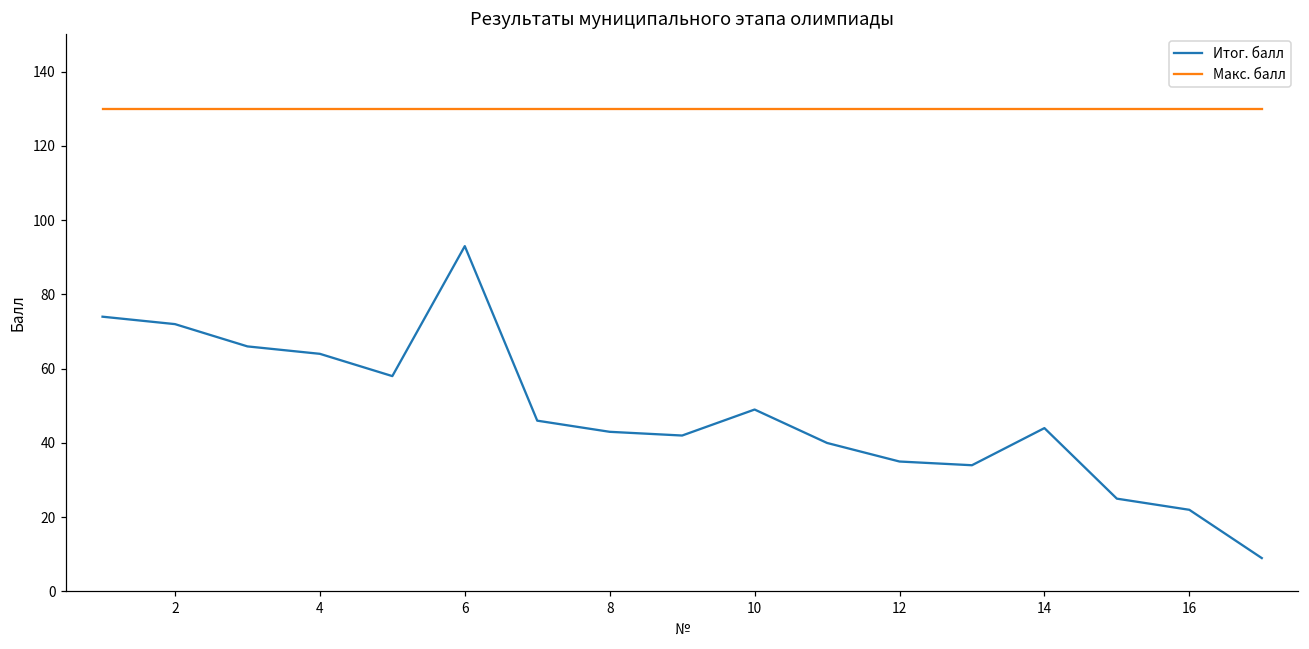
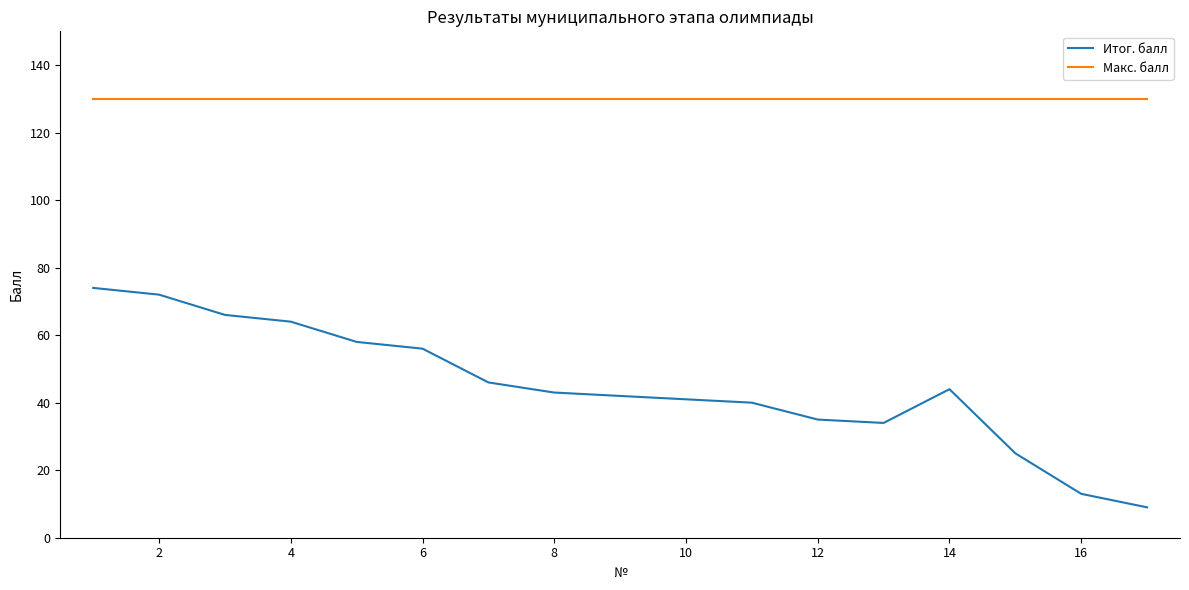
Итог. балл, 6: 93 -> 56
Итог. балл, 10: 49 -> 41
Итог. балл, 16: 22 -> 13
